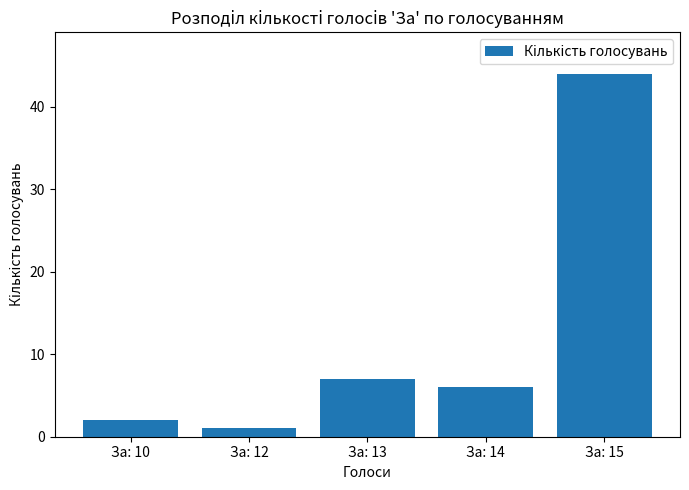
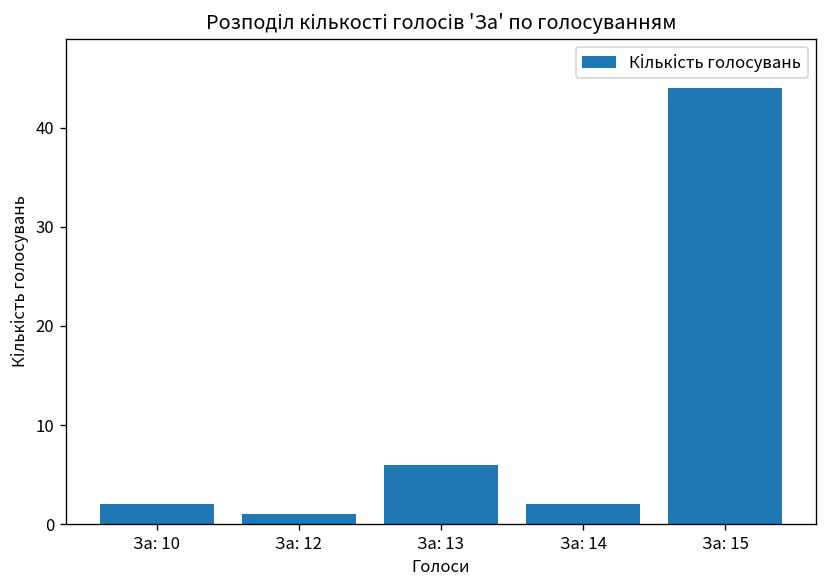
За: 13: 7 -> 6
За: 14: 6 -> 2
